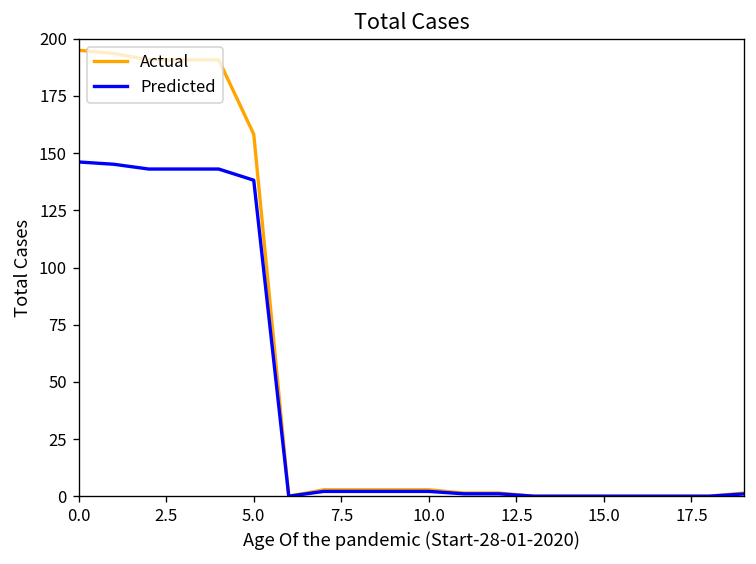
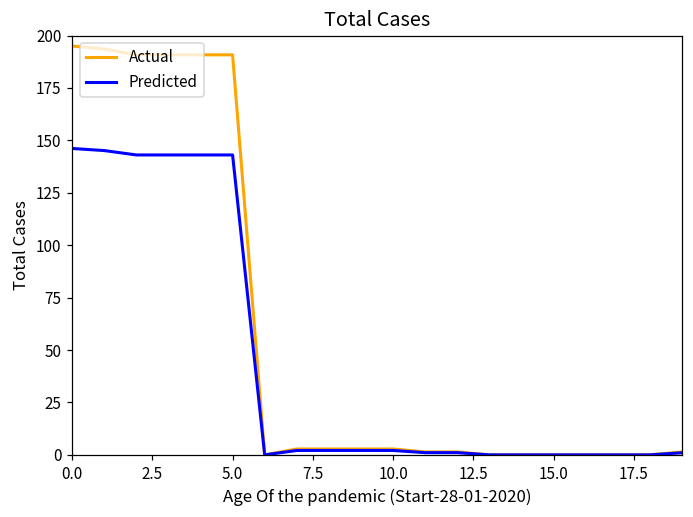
Actual, 5.0: 158 -> 191
Predicted, 5.0: 138 -> 143
